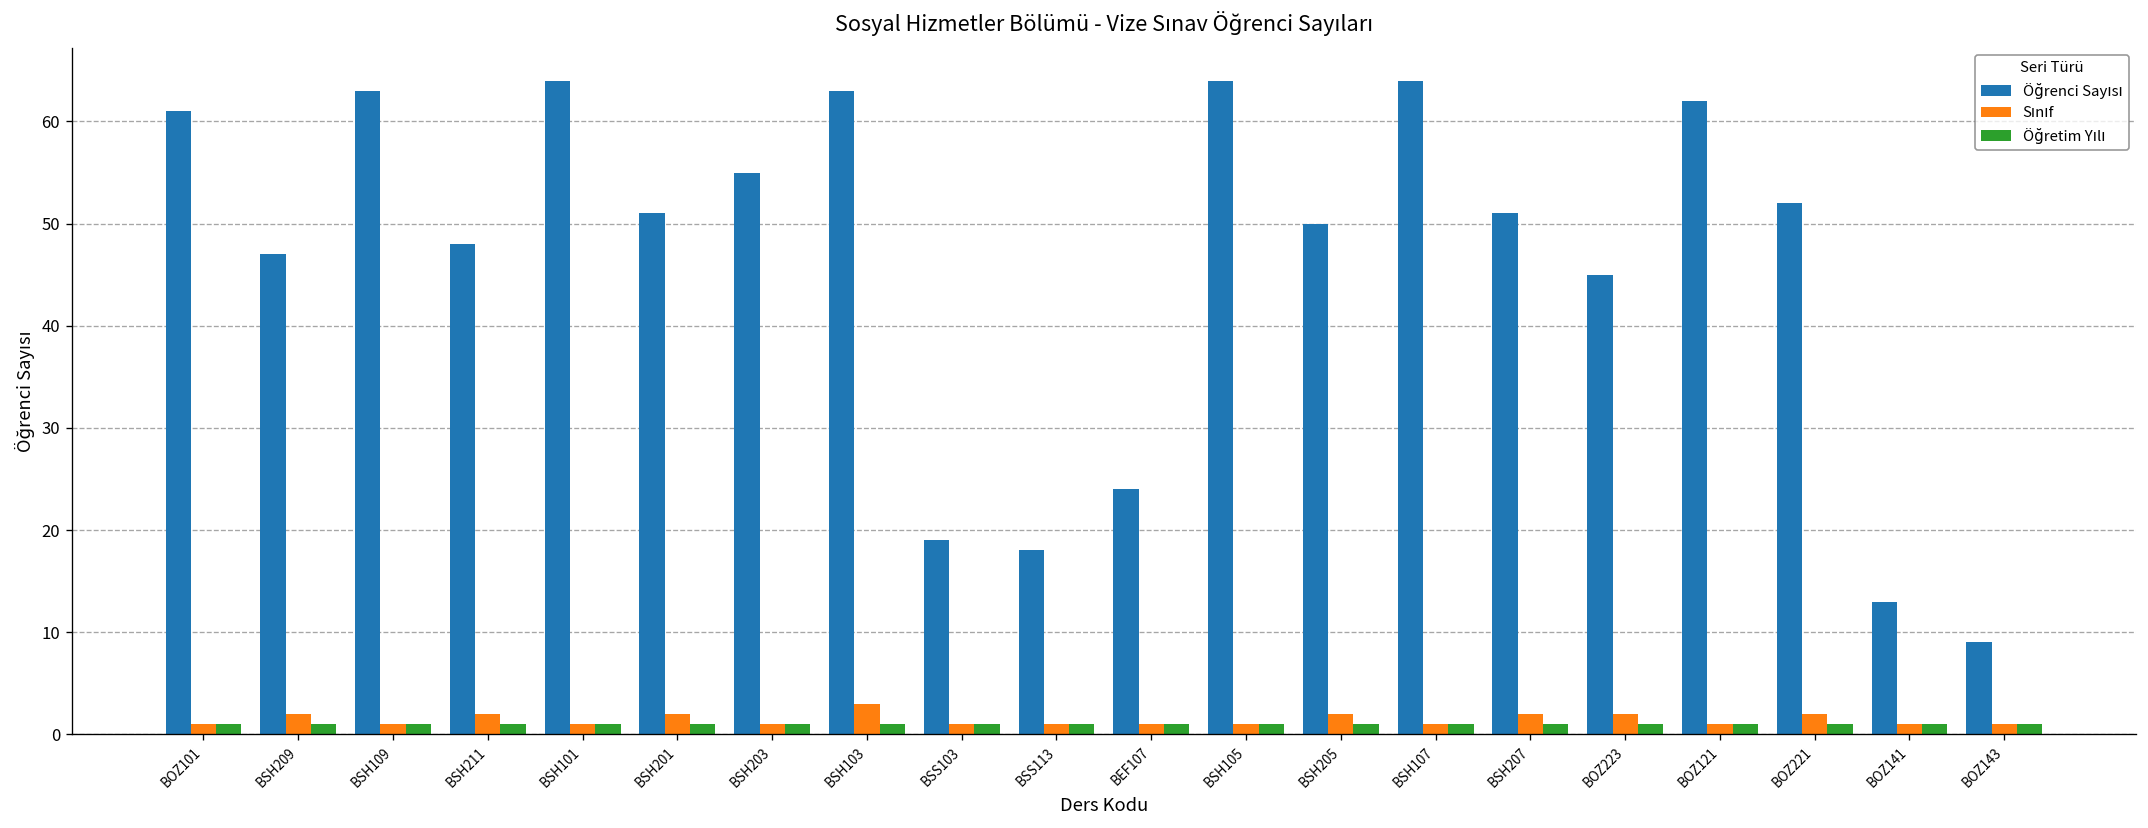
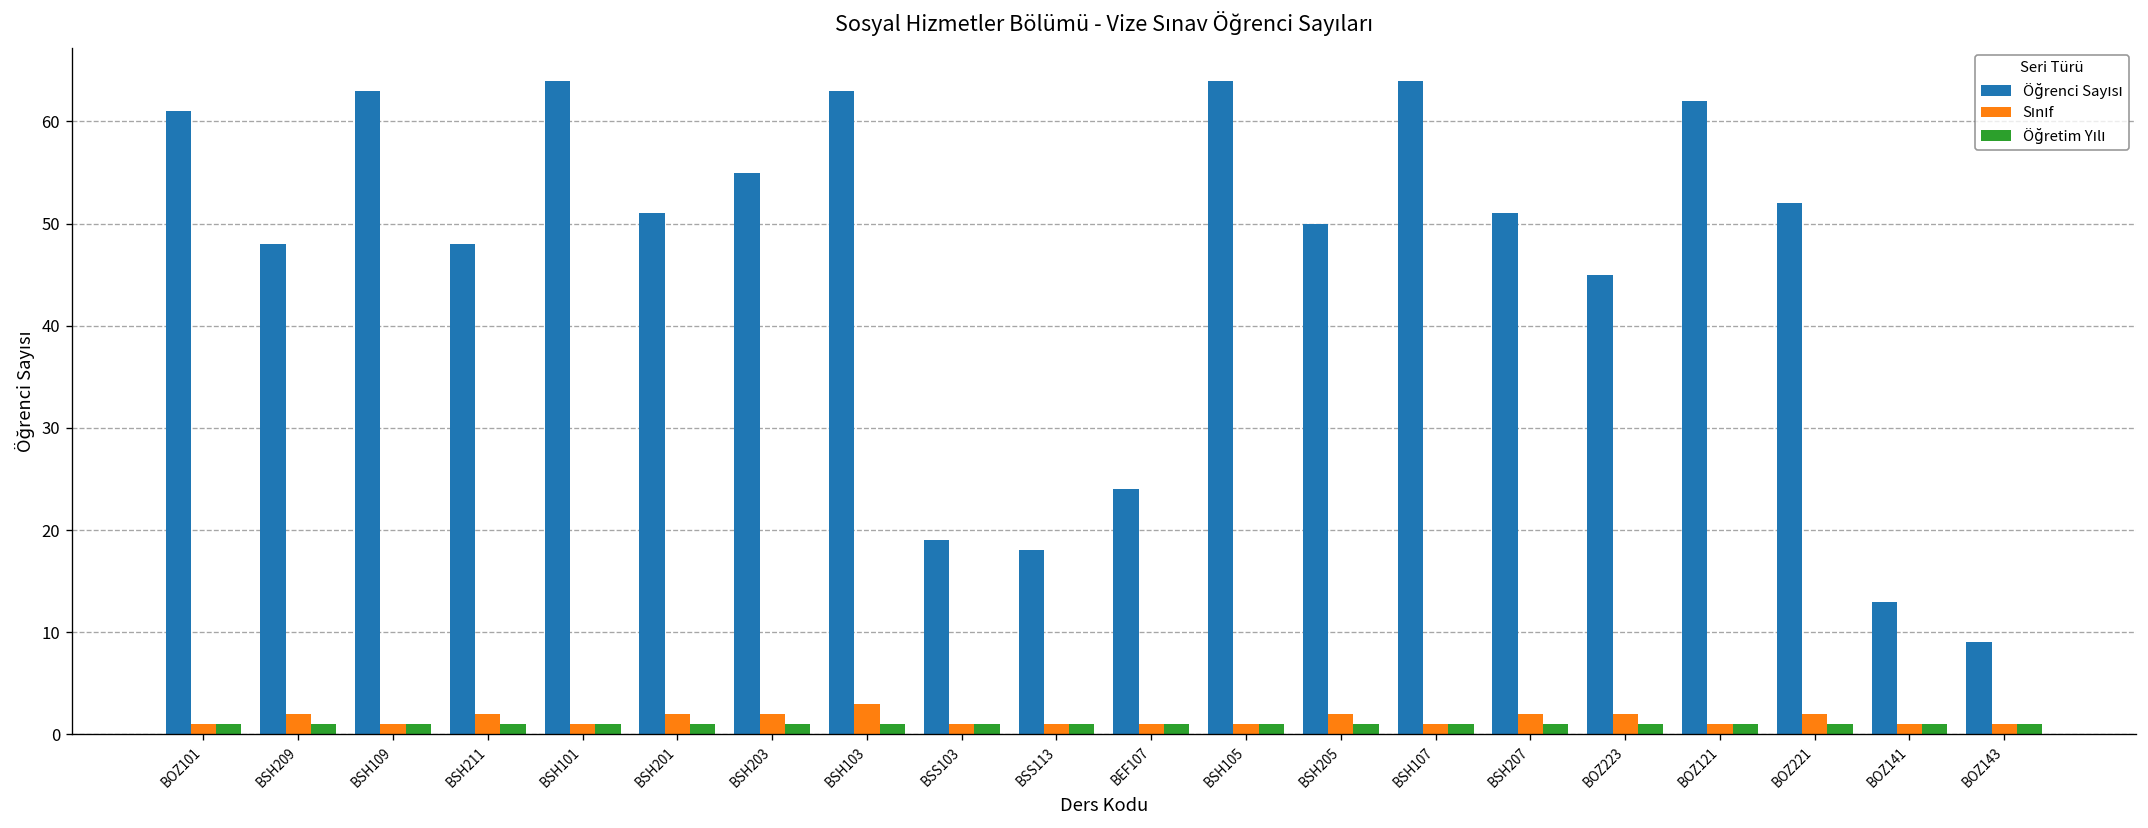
Öğrenci Sayısı, BSH209: 47 -> 48
Sınıf, BSH203: 1 -> 2
